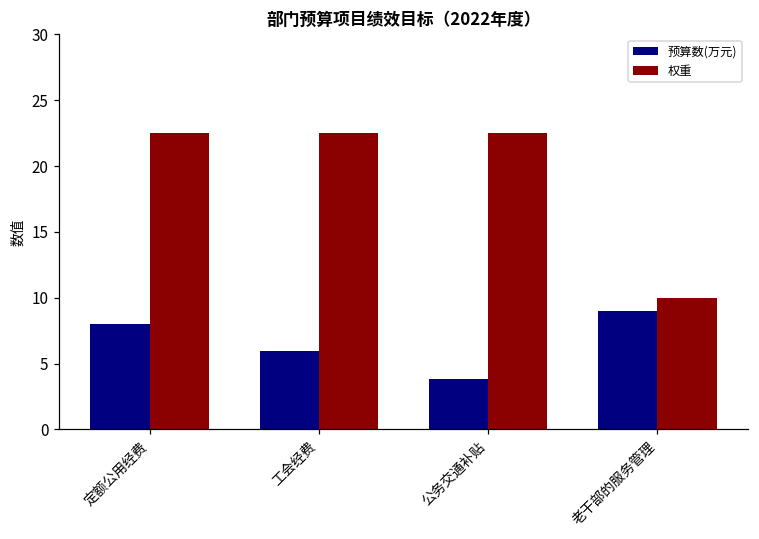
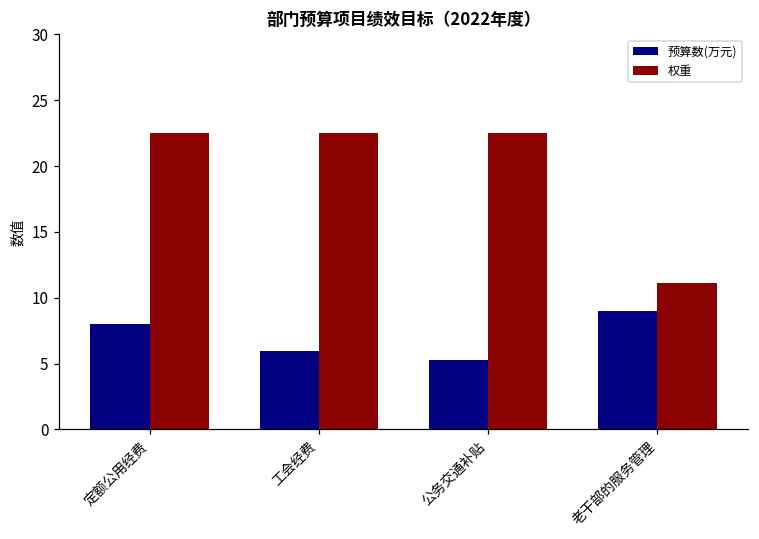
预算数(万元), 公务交通补贴: 3.8 -> 5.3
权重, 老干部的服务管理: 10.0 -> 11.1
